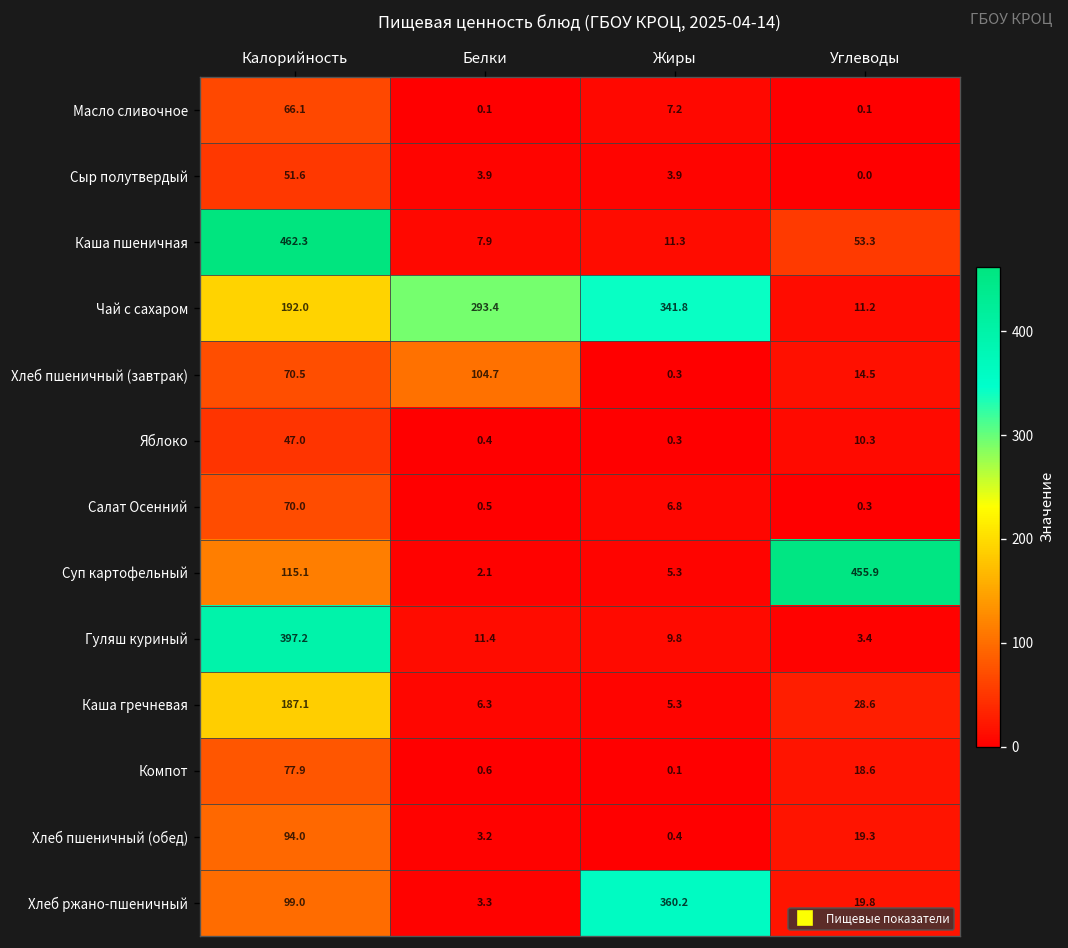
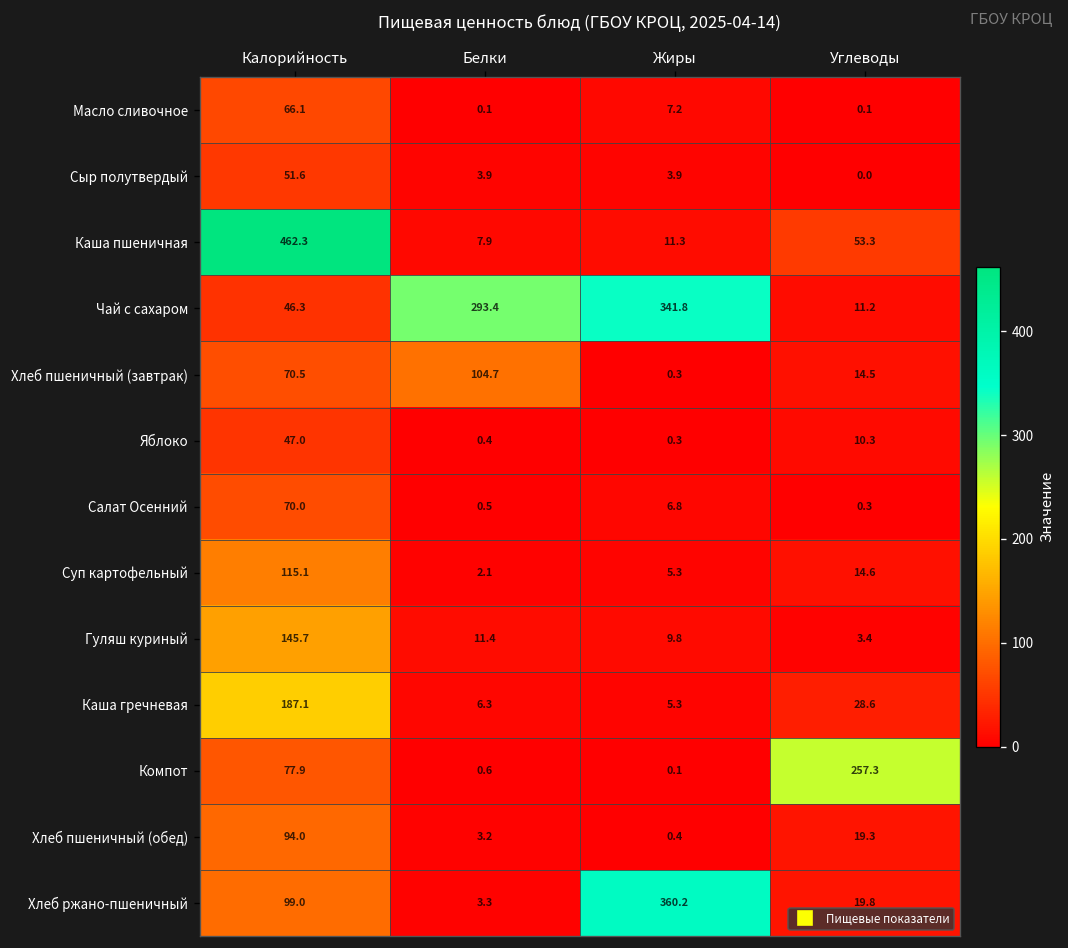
Чай с сахаром, Калорийность: 192.0 -> 46.3
Суп картофельный, Углеводы: 455.9 -> 14.6
Гуляш куриный, Калорийность: 397.2 -> 145.7
Компот, Углеводы: 18.6 -> 257.3
